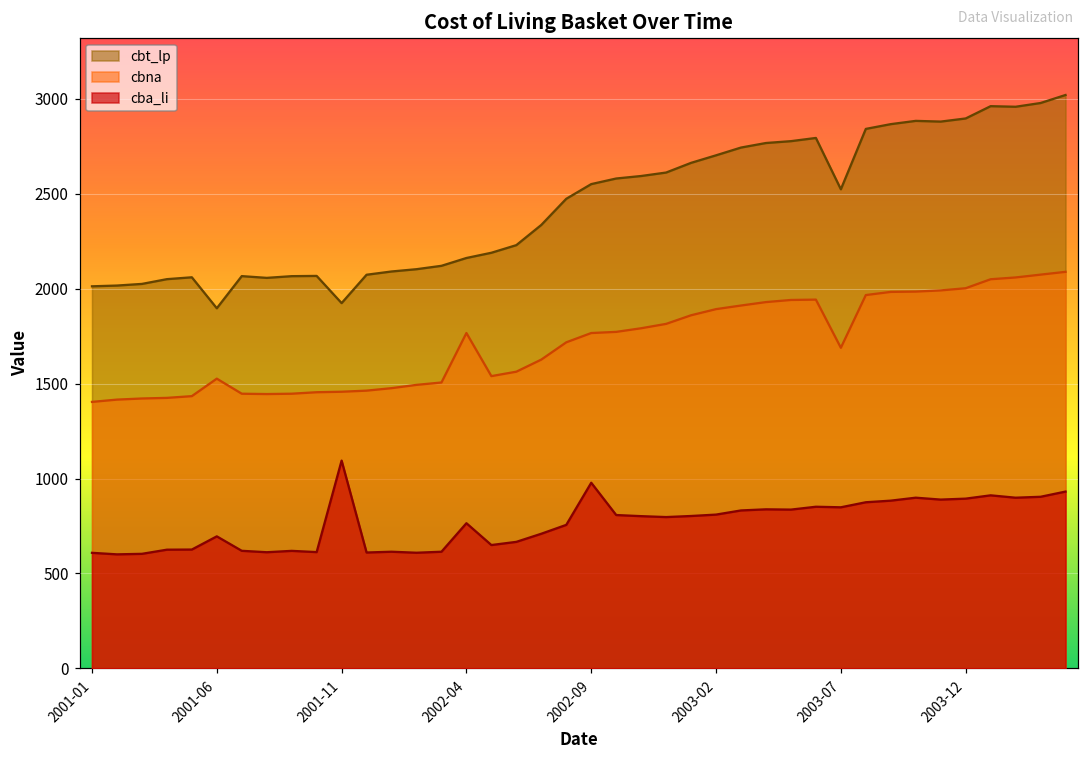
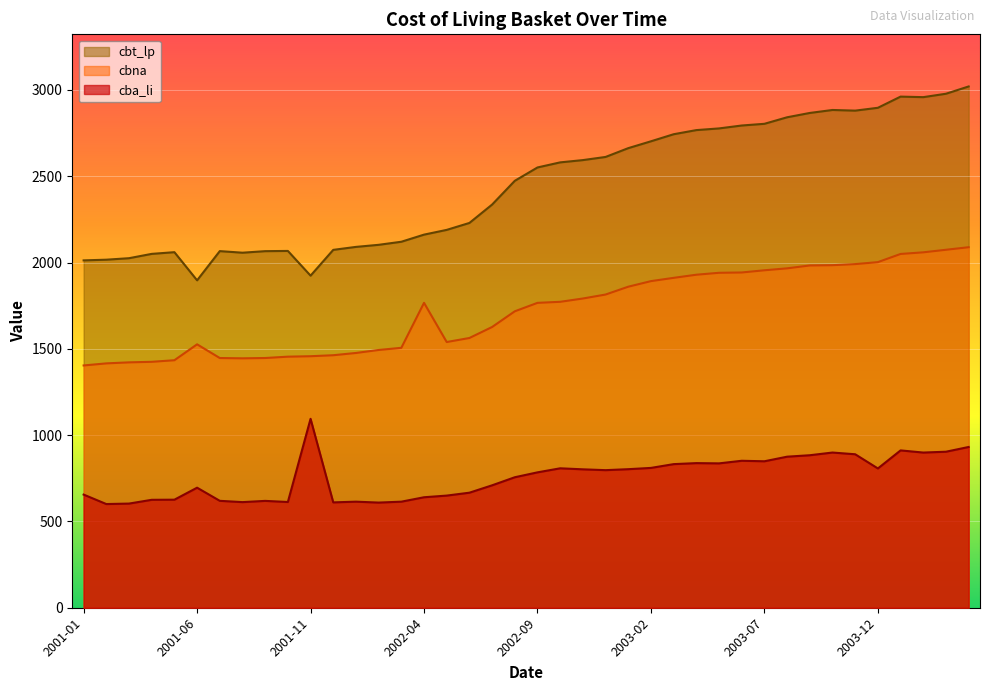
cba_li, 2001-01: 610 -> 660
cba_li, 2002-04: 760 -> 640
cba_li, 2002-09: 980 -> 780
cbt_lp, 2003-07: 2520 -> 2800
cbna, 2003-07: 1690 -> 1960
cba_li, 2003-12: 890 -> 810
